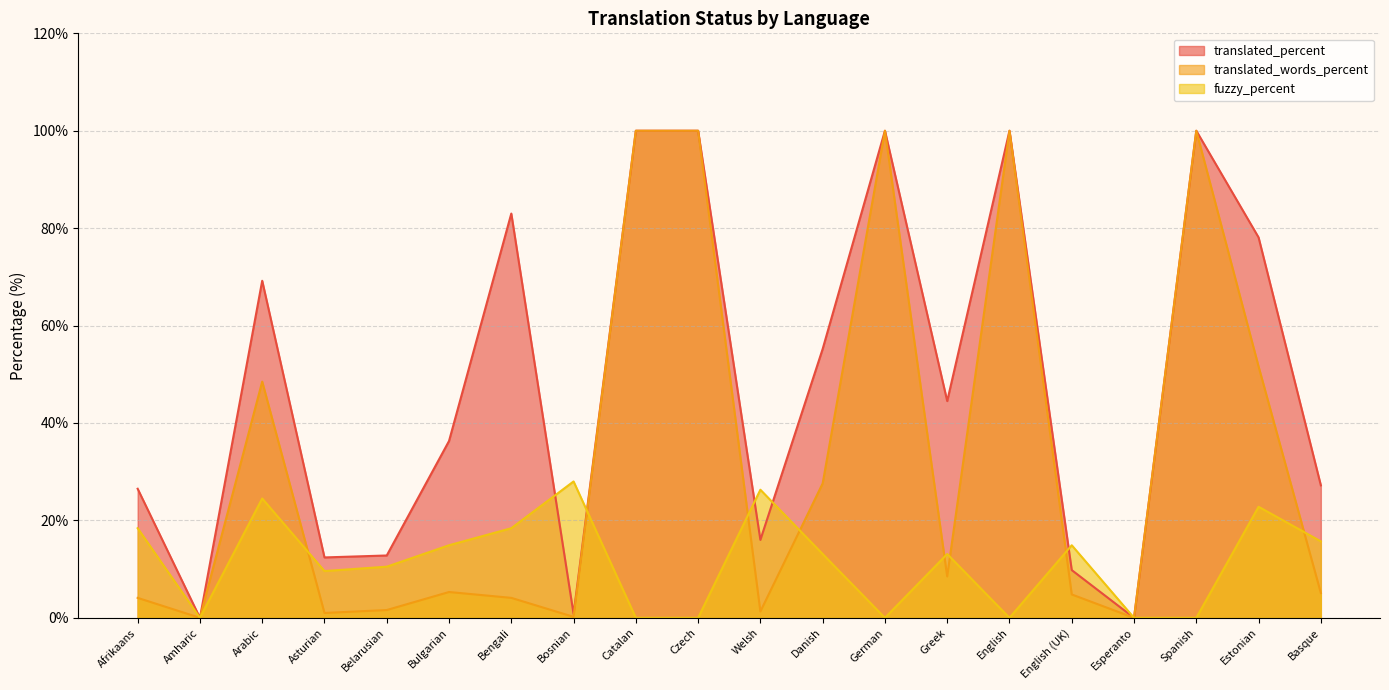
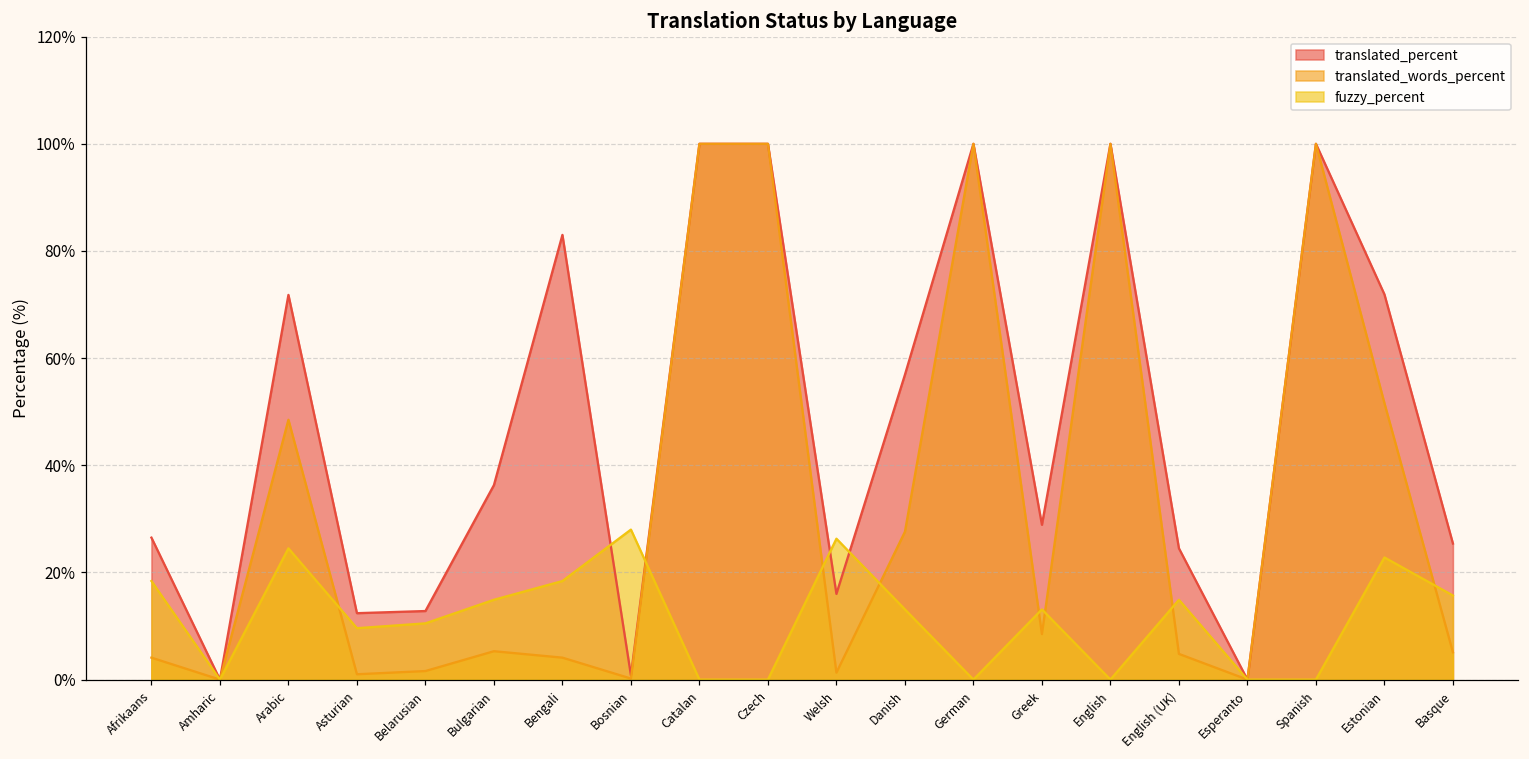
translated_percent, Arabic: 69% -> 72%
translated_percent, Danish: 55% -> 57%
translated_percent, Greek: 45% -> 29%
translated_percent, English (UK): 10% -> 25%
translated_percent, Estonian: 78% -> 72%
translated_percent, Basque: 27% -> 25%
